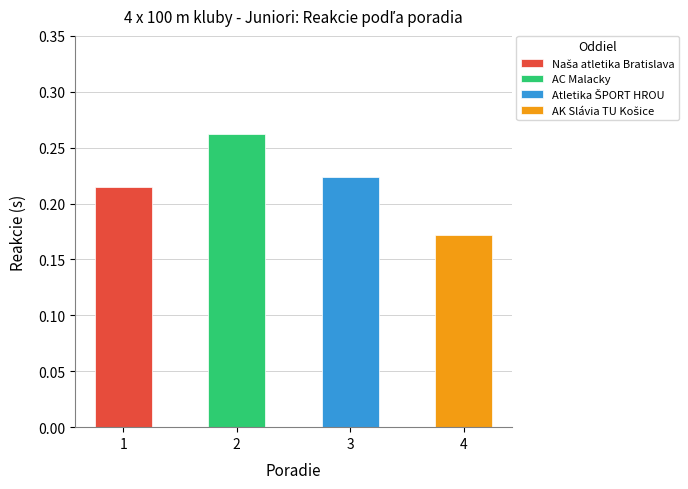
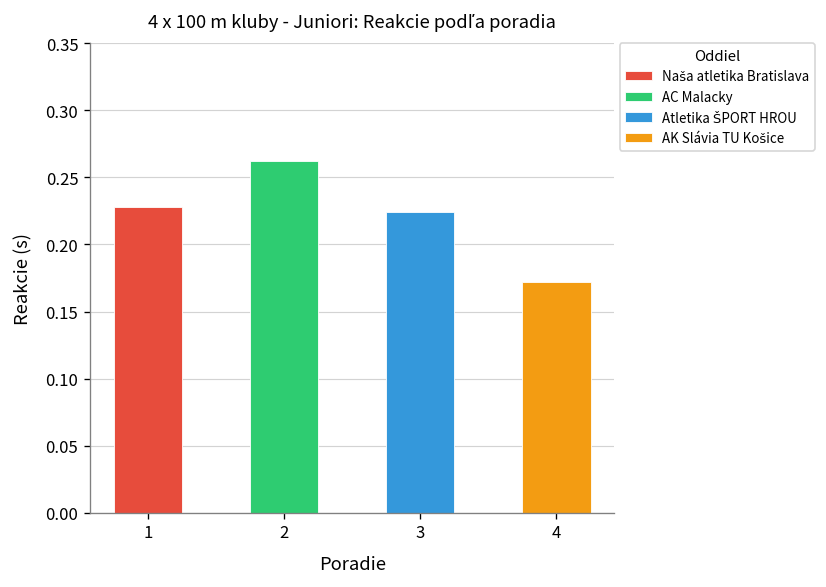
1: 0.215 -> 0.228
